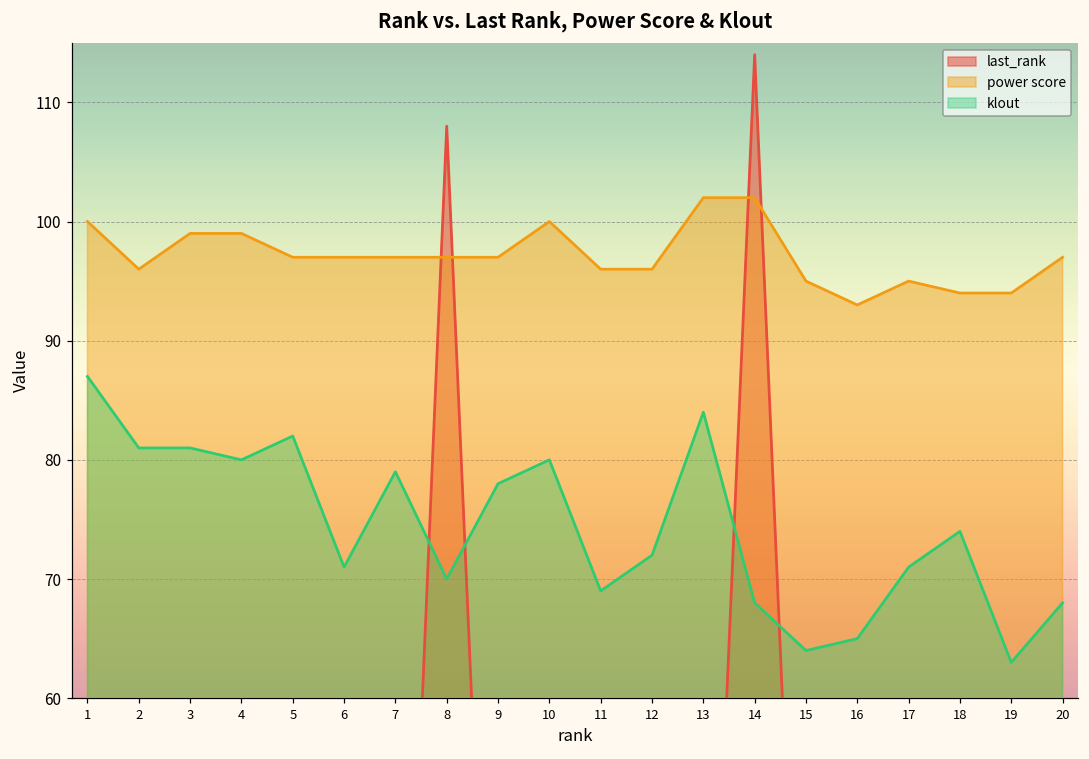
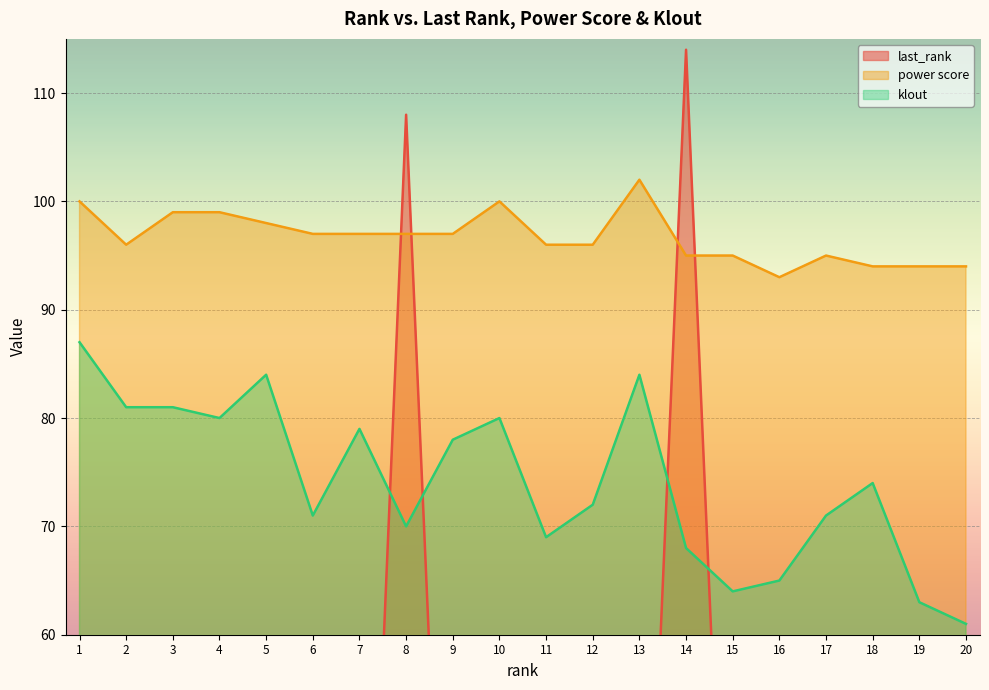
power score, 5: 97 -> 98
klout, 5: 82 -> 84
power score, 14: 102 -> 95
power score, 20: 97 -> 94
klout, 20: 68 -> 61
